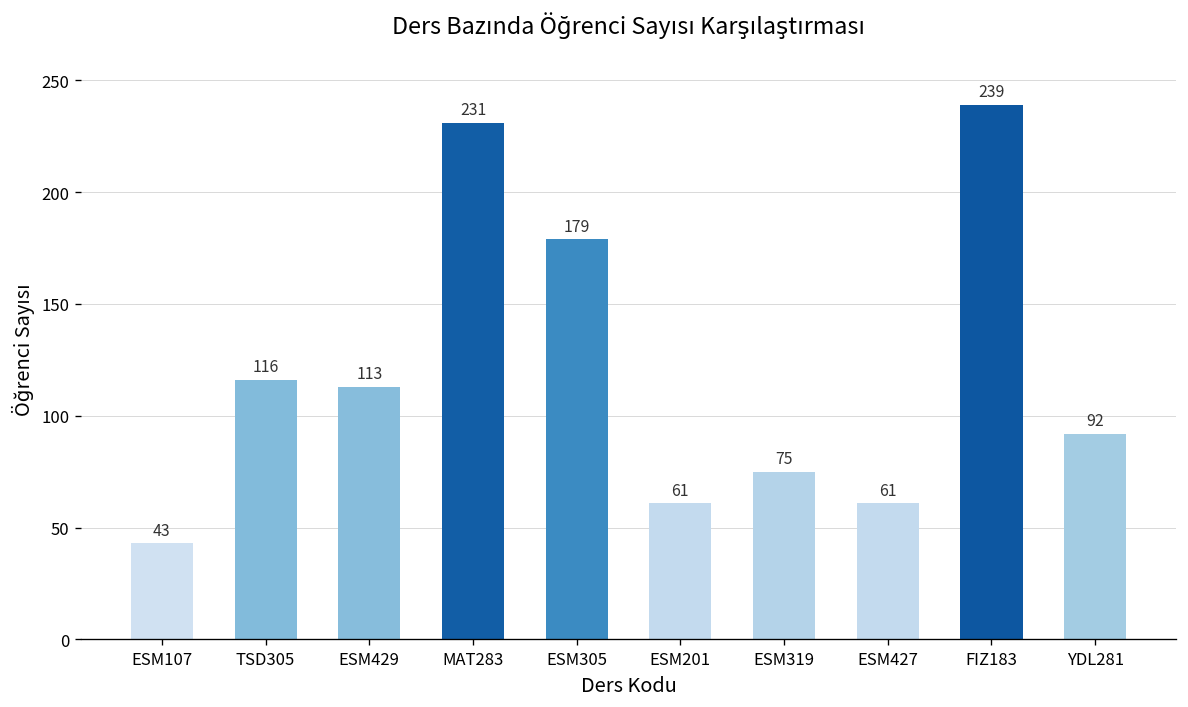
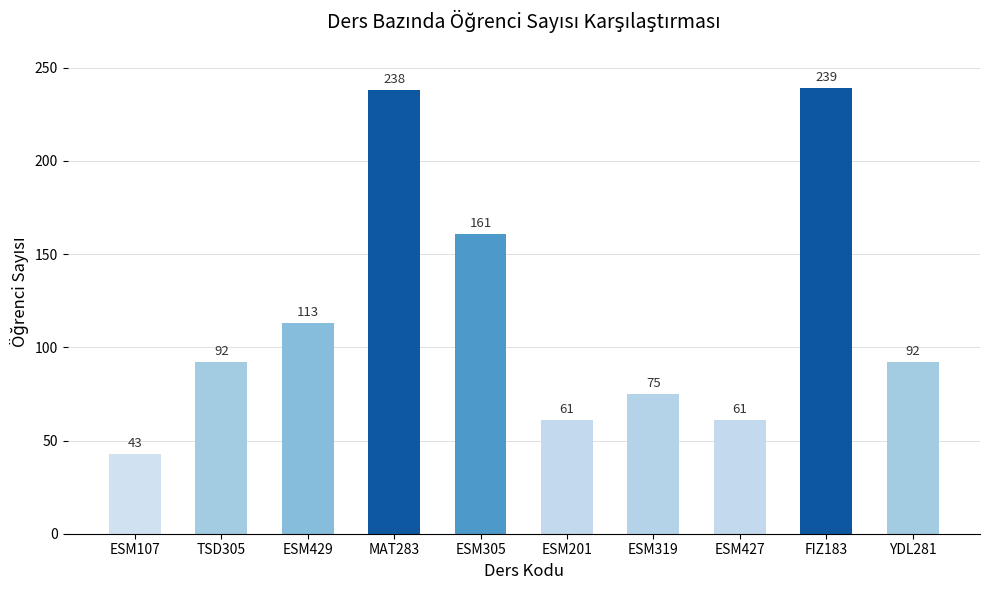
TSD305: 116 -> 92
MAT283: 231 -> 238
ESM305: 179 -> 161
